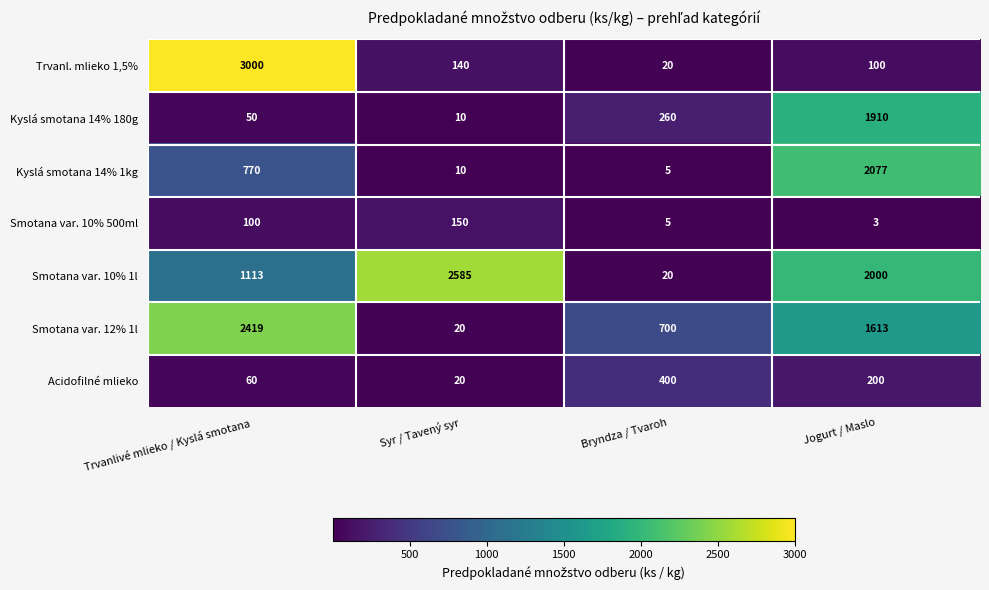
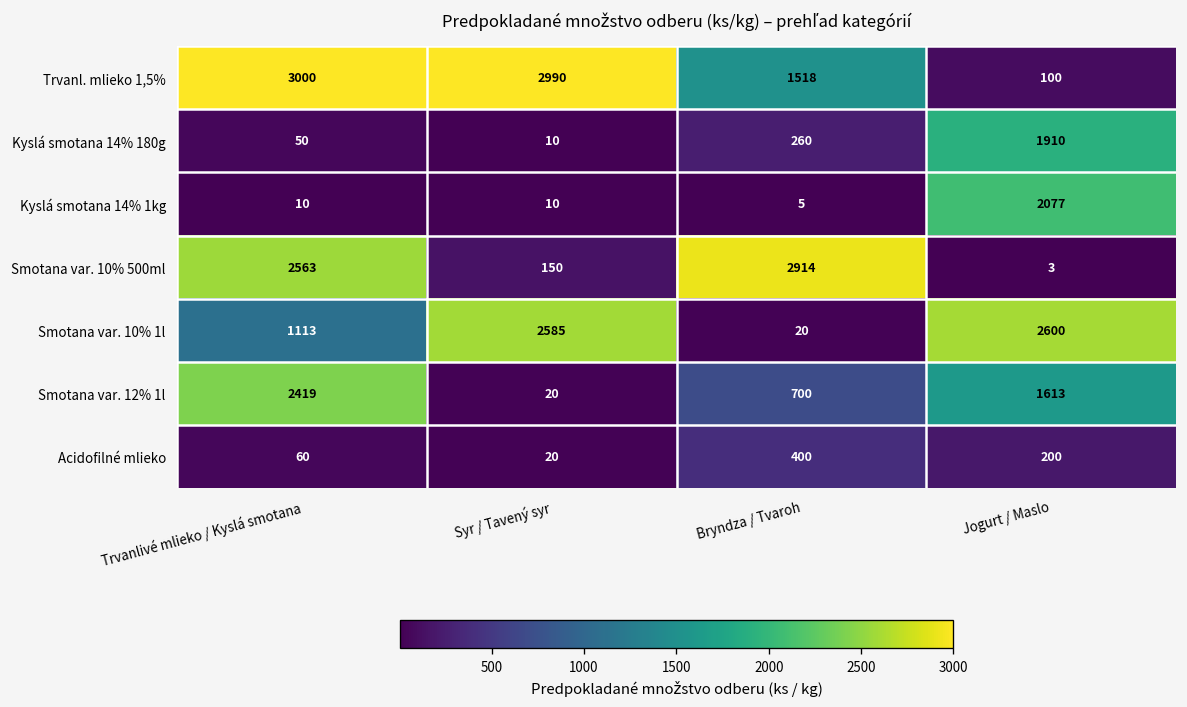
Trvanl. mlieko 1,5%, Syr / Tavený syr: 140 -> 2990
Trvanl. mlieko 1,5%, Bryndza / Tvaroh: 20 -> 1518
Kyslá smotana 14% 1kg, Trvanlivé mlieko / Kyslá smotana: 770 -> 10
Smotana var. 10% 500ml, Trvanlivé mlieko / Kyslá smotana: 100 -> 2563
Smotana var. 10% 500ml, Bryndza / Tvaroh: 5 -> 2914
Smotana var. 10% 1l, Jogurt / Maslo: 2000 -> 2600
